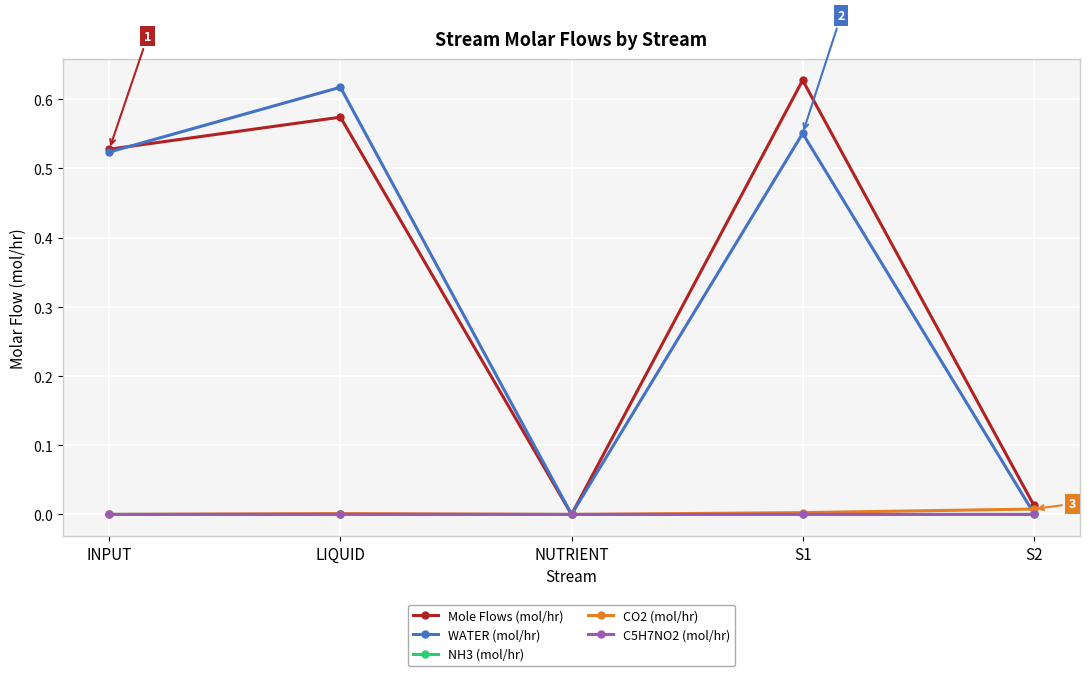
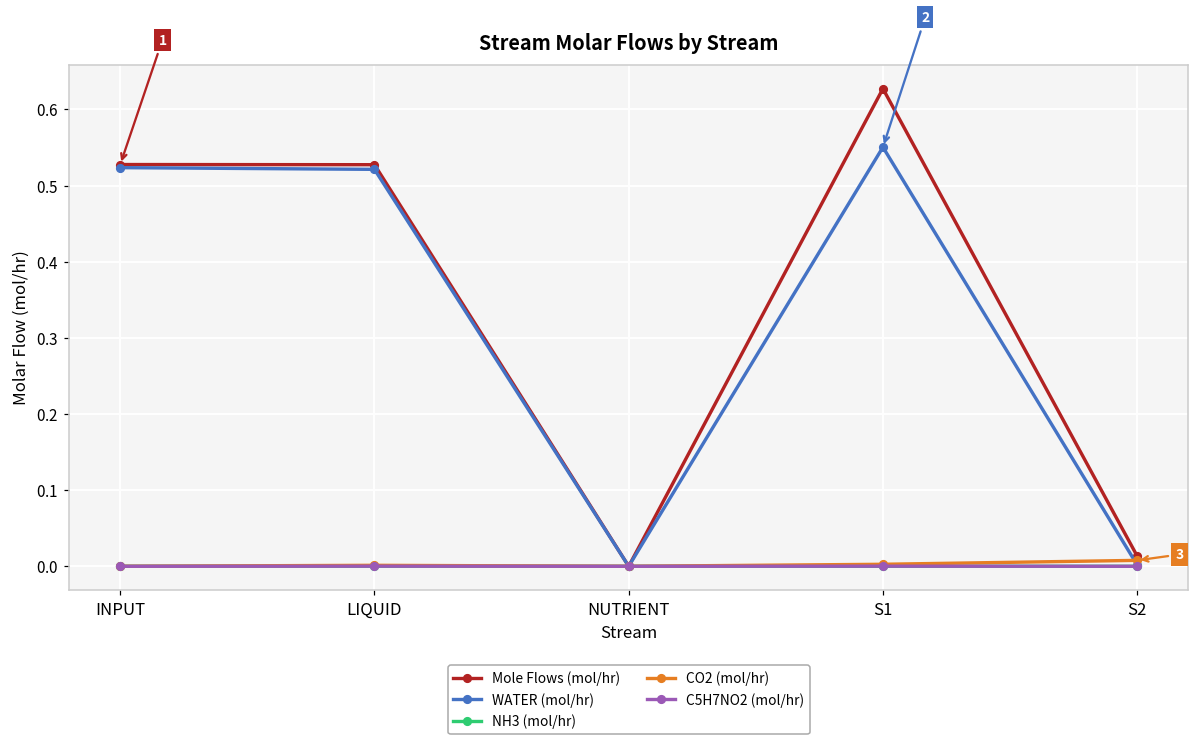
Mole Flows (mol/hr), LIQUID: 0.57 -> 0.53
WATER (mol/hr), LIQUID: 0.62 -> 0.52
